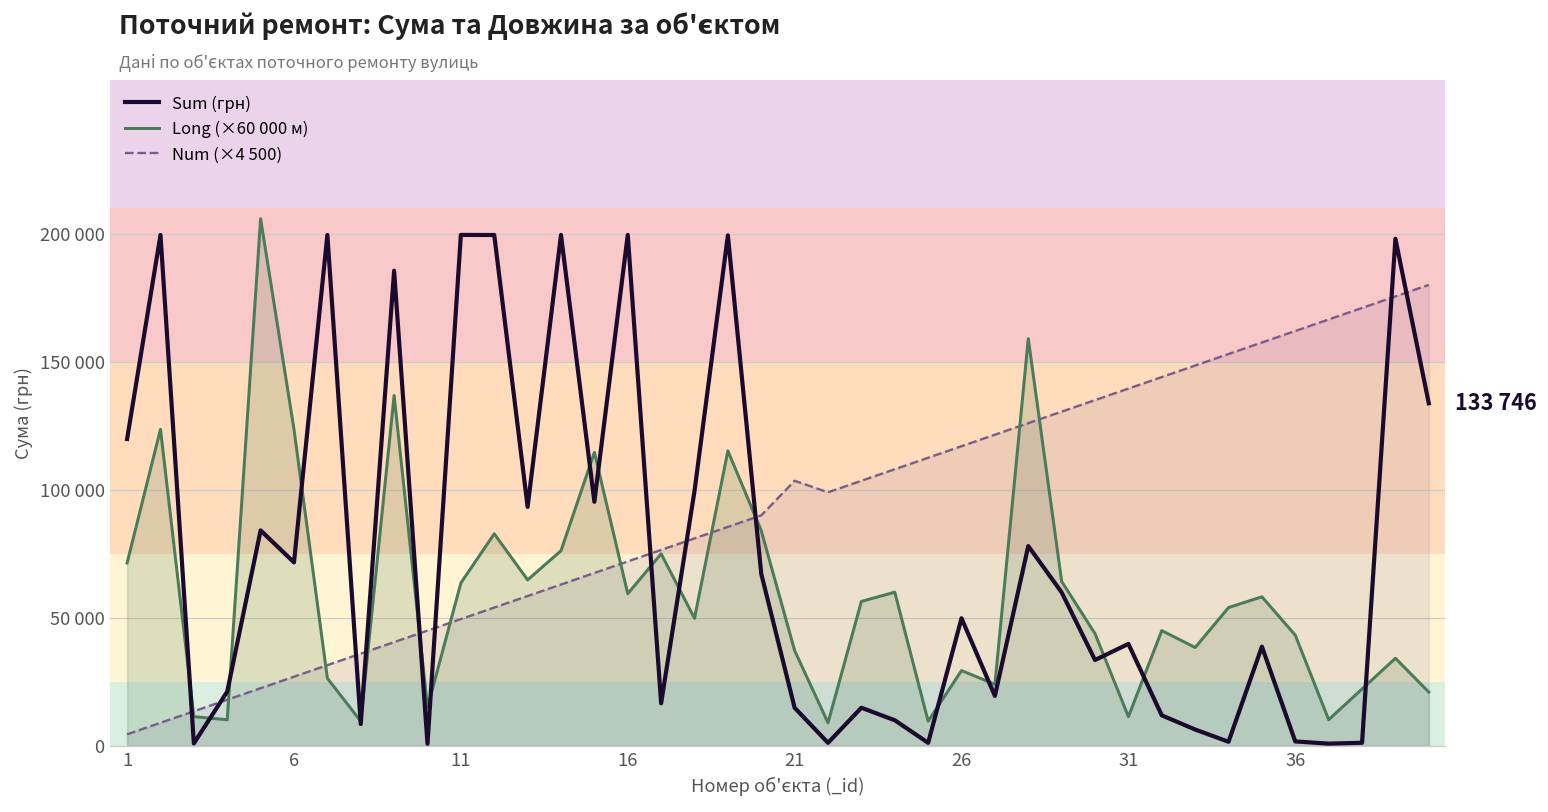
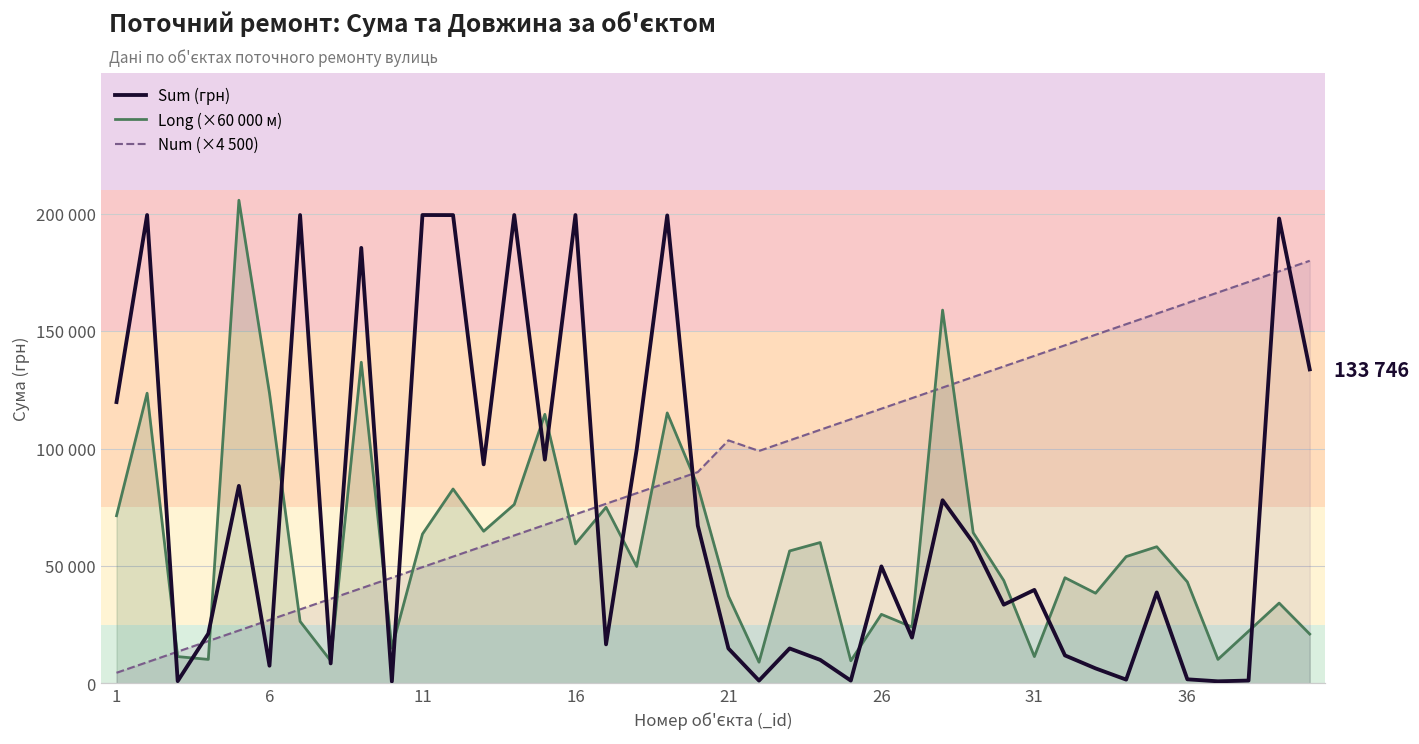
Sum (грн), 6: 72000 -> 8000
